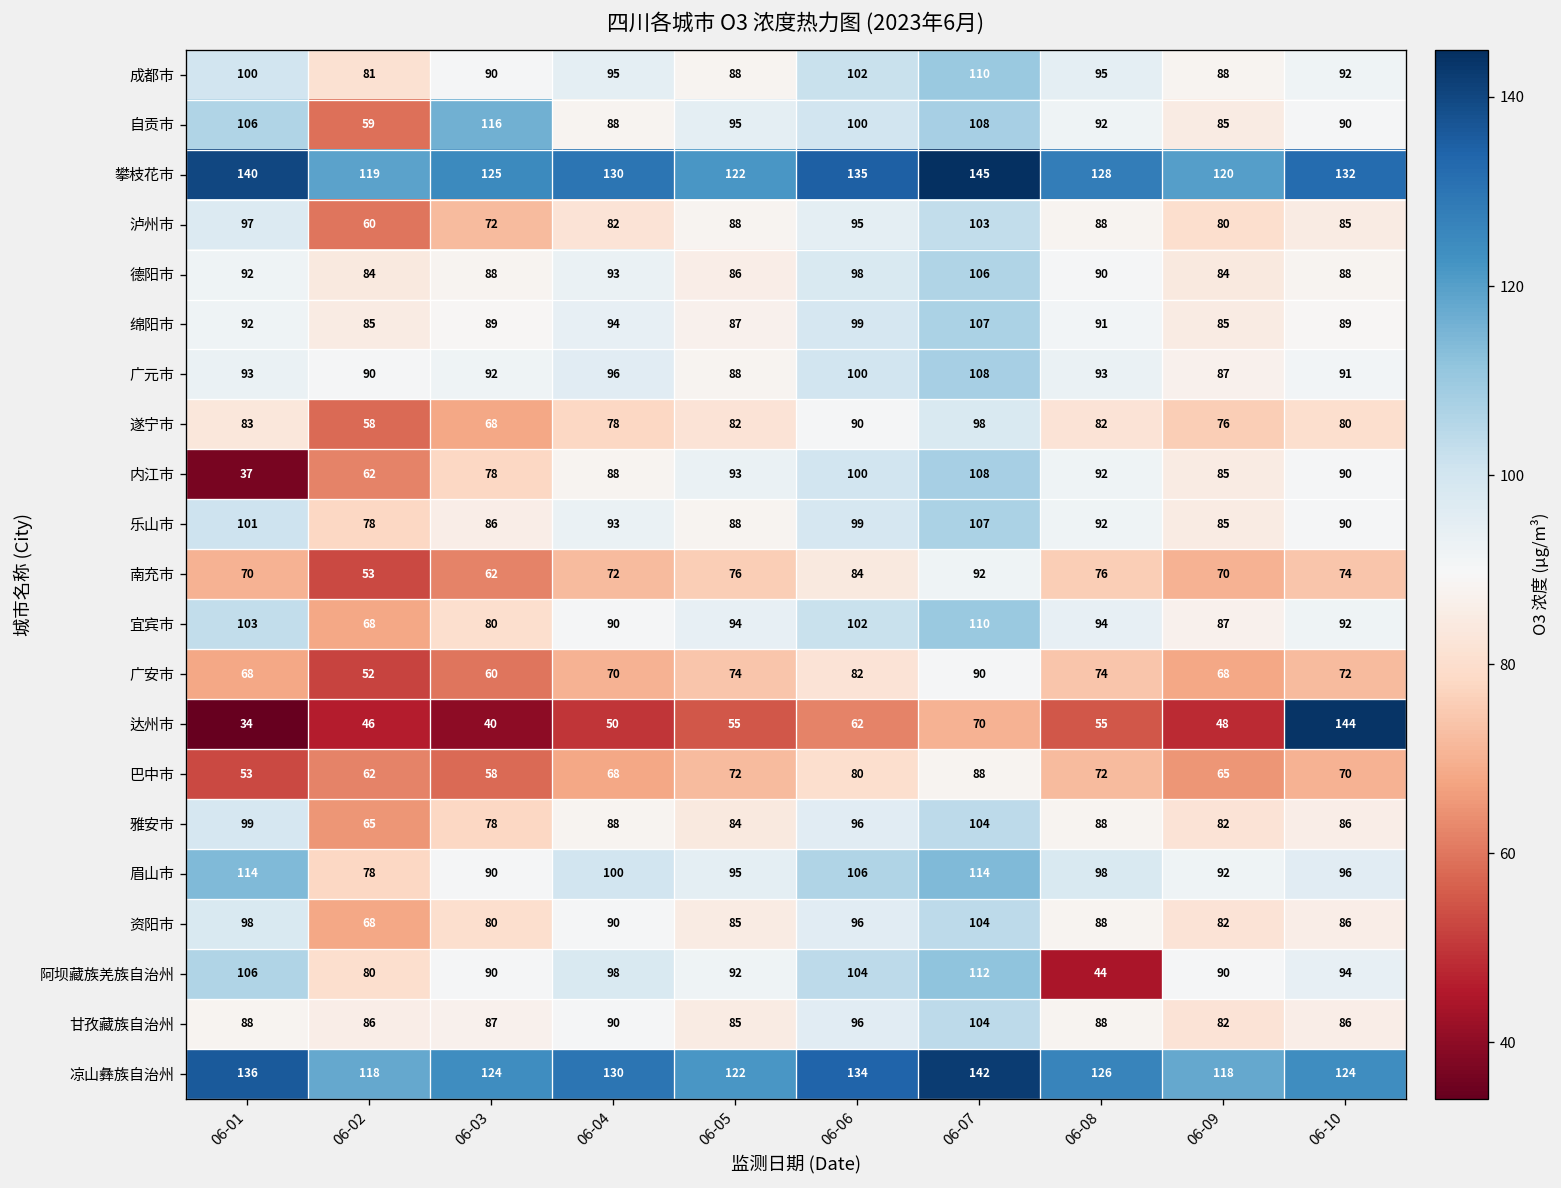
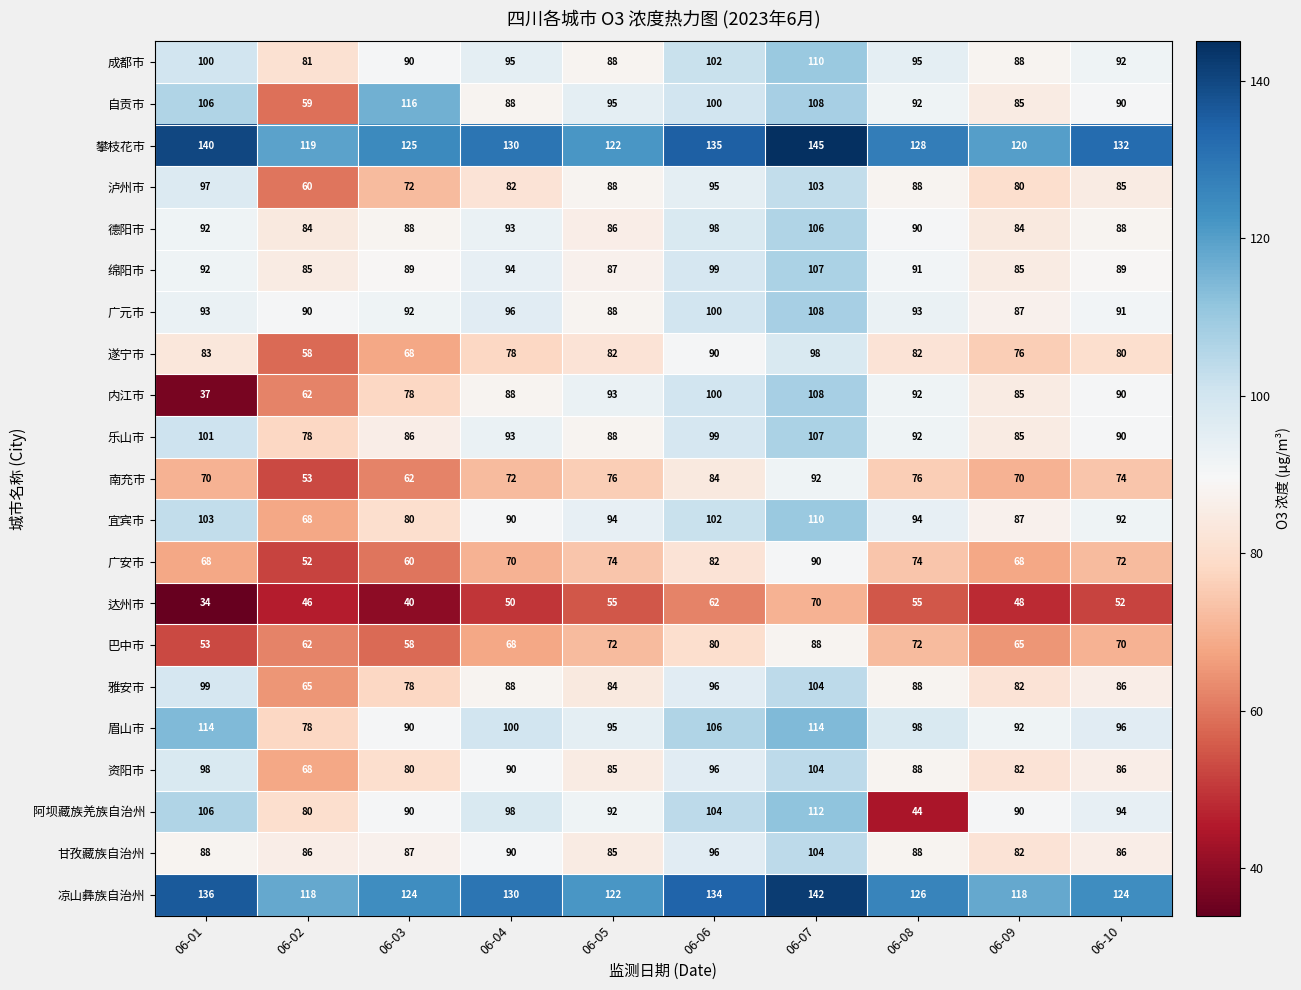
达州市, 06-10: 144 -> 52
